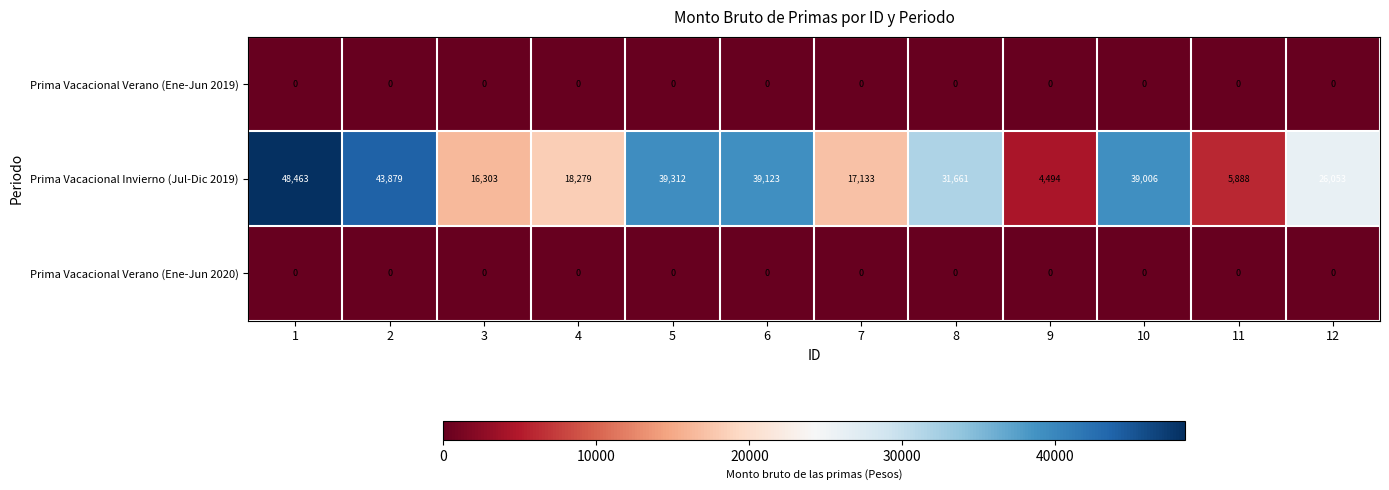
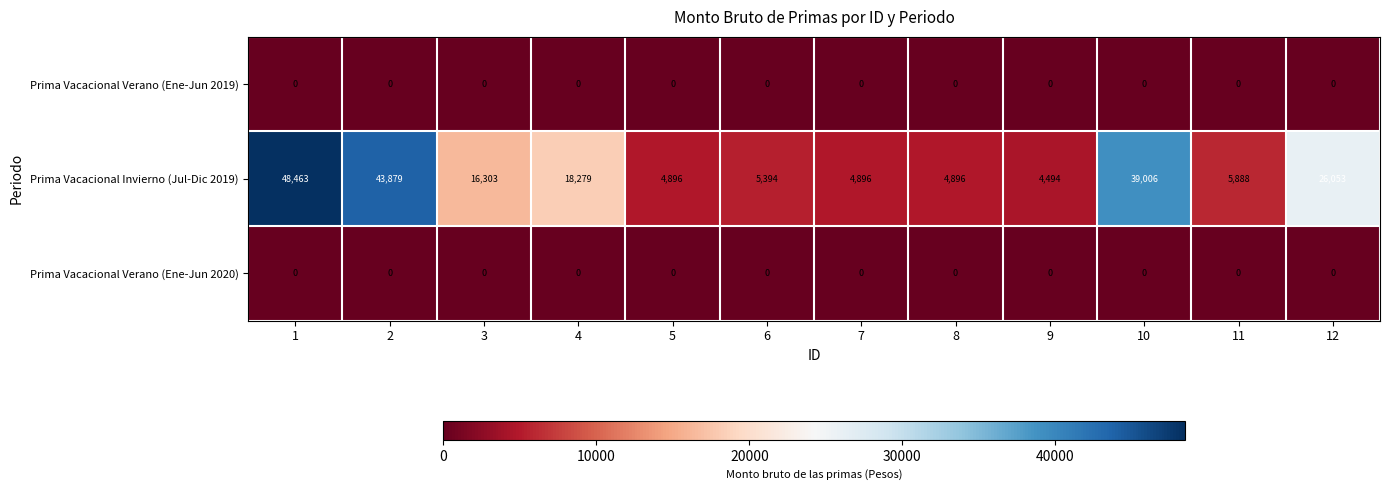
Prima Vacacional Invierno (Jul-Dic 2019), 5: 39,312 -> 4,896
Prima Vacacional Invierno (Jul-Dic 2019), 6: 39,123 -> 5,394
Prima Vacacional Invierno (Jul-Dic 2019), 7: 17,133 -> 4,896
Prima Vacacional Invierno (Jul-Dic 2019), 8: 31,661 -> 4,896
